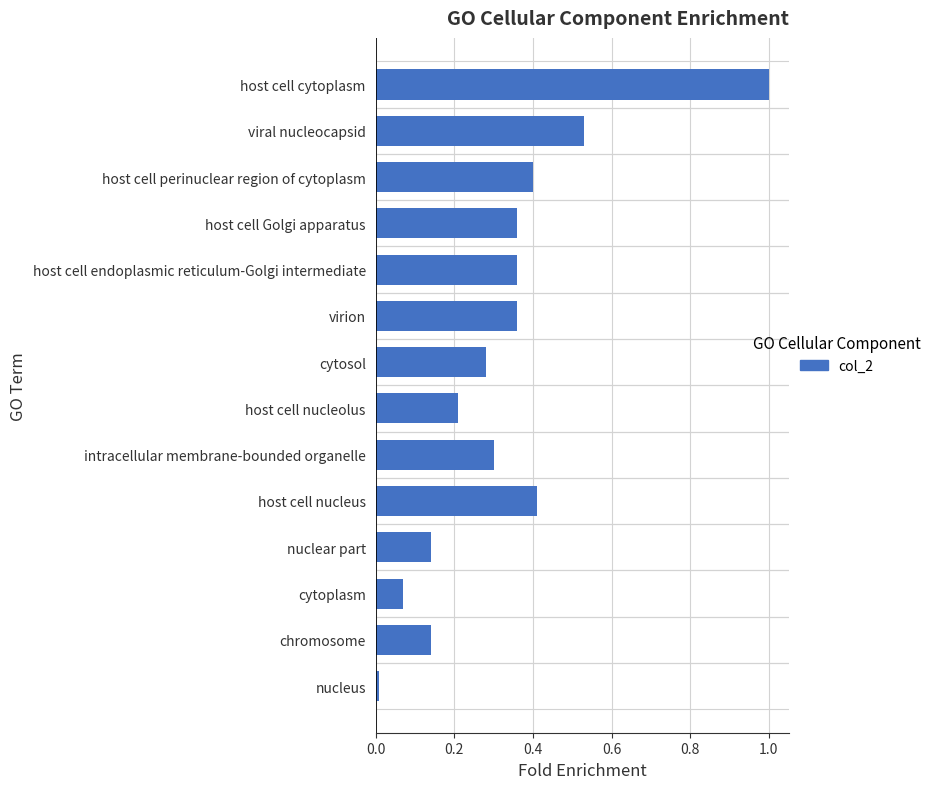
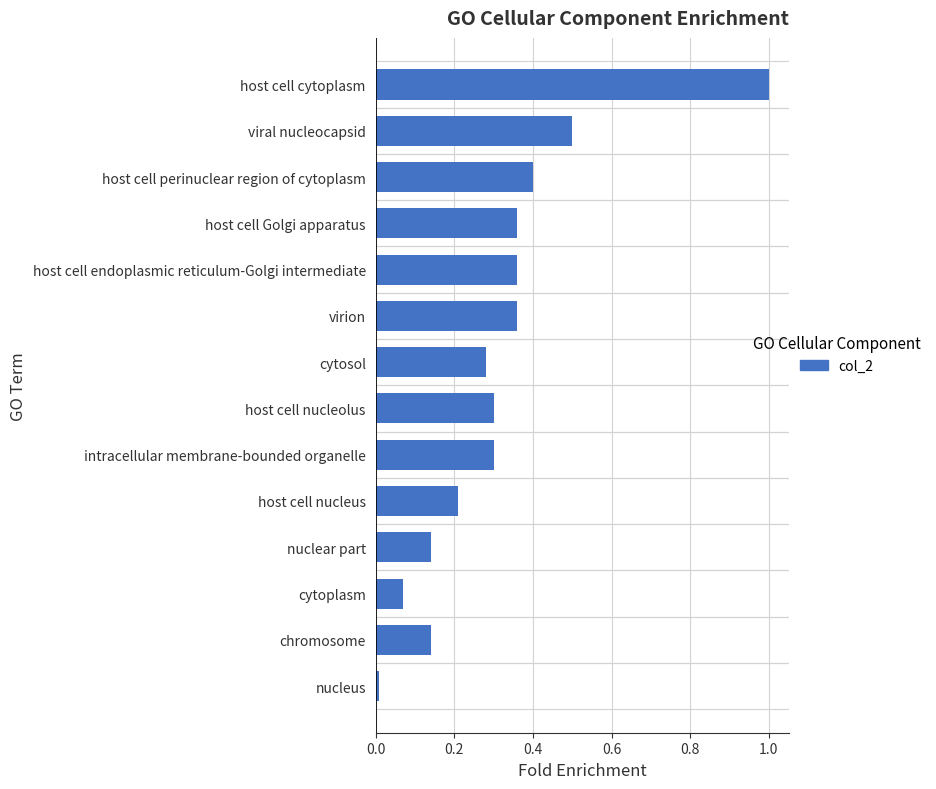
viral nucleocapsid: 0.53 -> 0.50
host cell nucleolus: 0.21 -> 0.30
host cell nucleus: 0.41 -> 0.21
